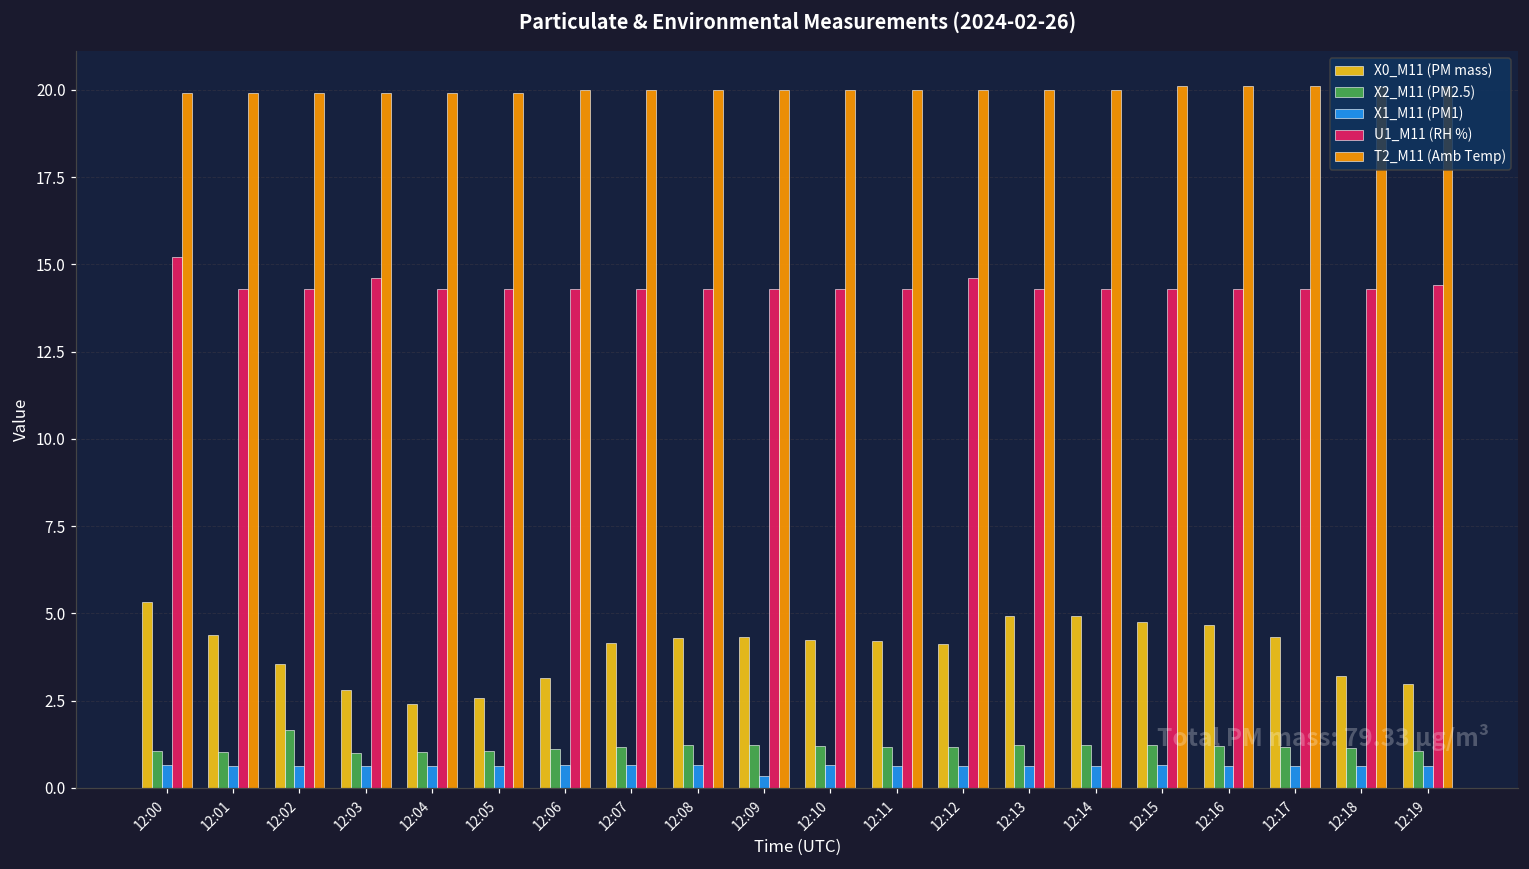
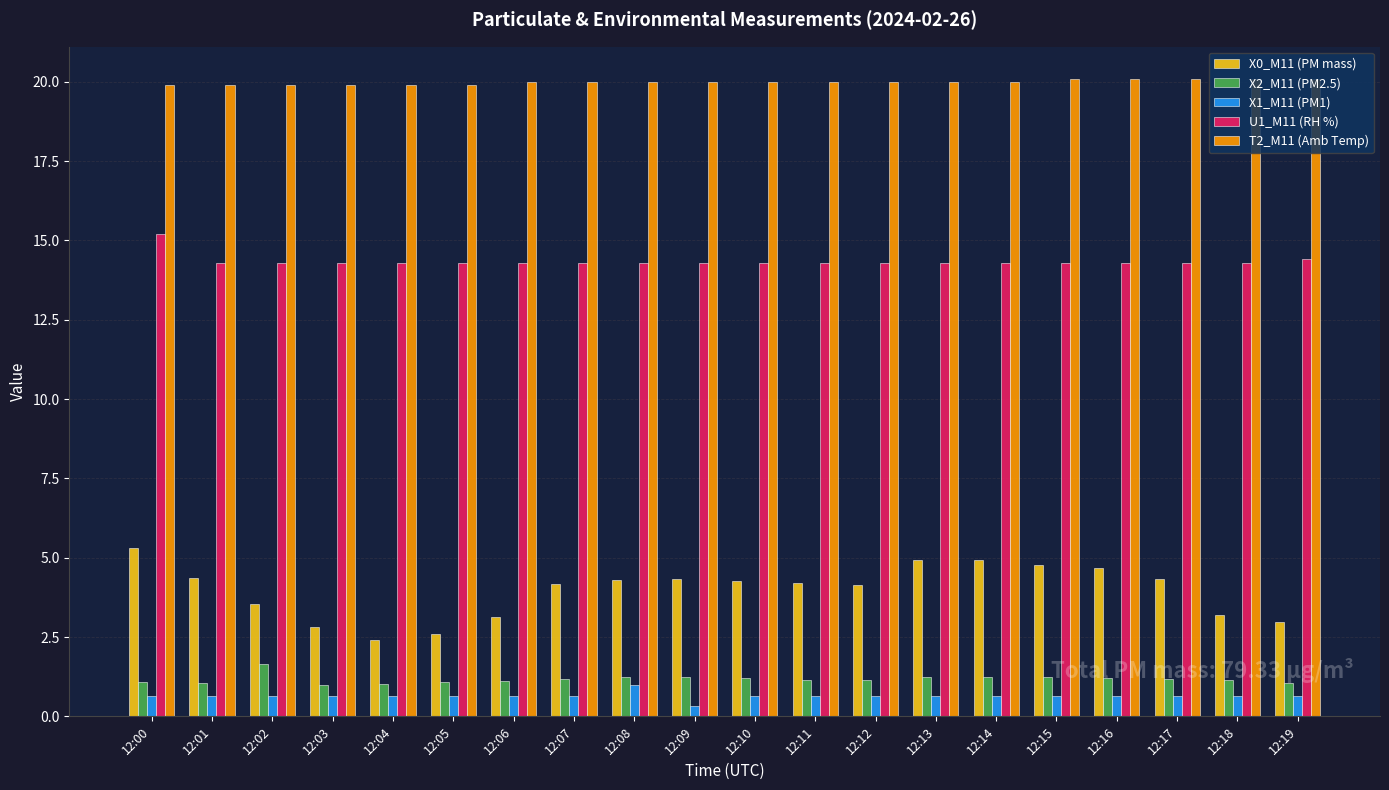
U1_M11 (RH %), 12:03: 14.6 -> 14.3
X1_M11 (PM1), 12:08: 0.7 -> 1.0
U1_M11 (RH %), 12:12: 14.6 -> 14.3
